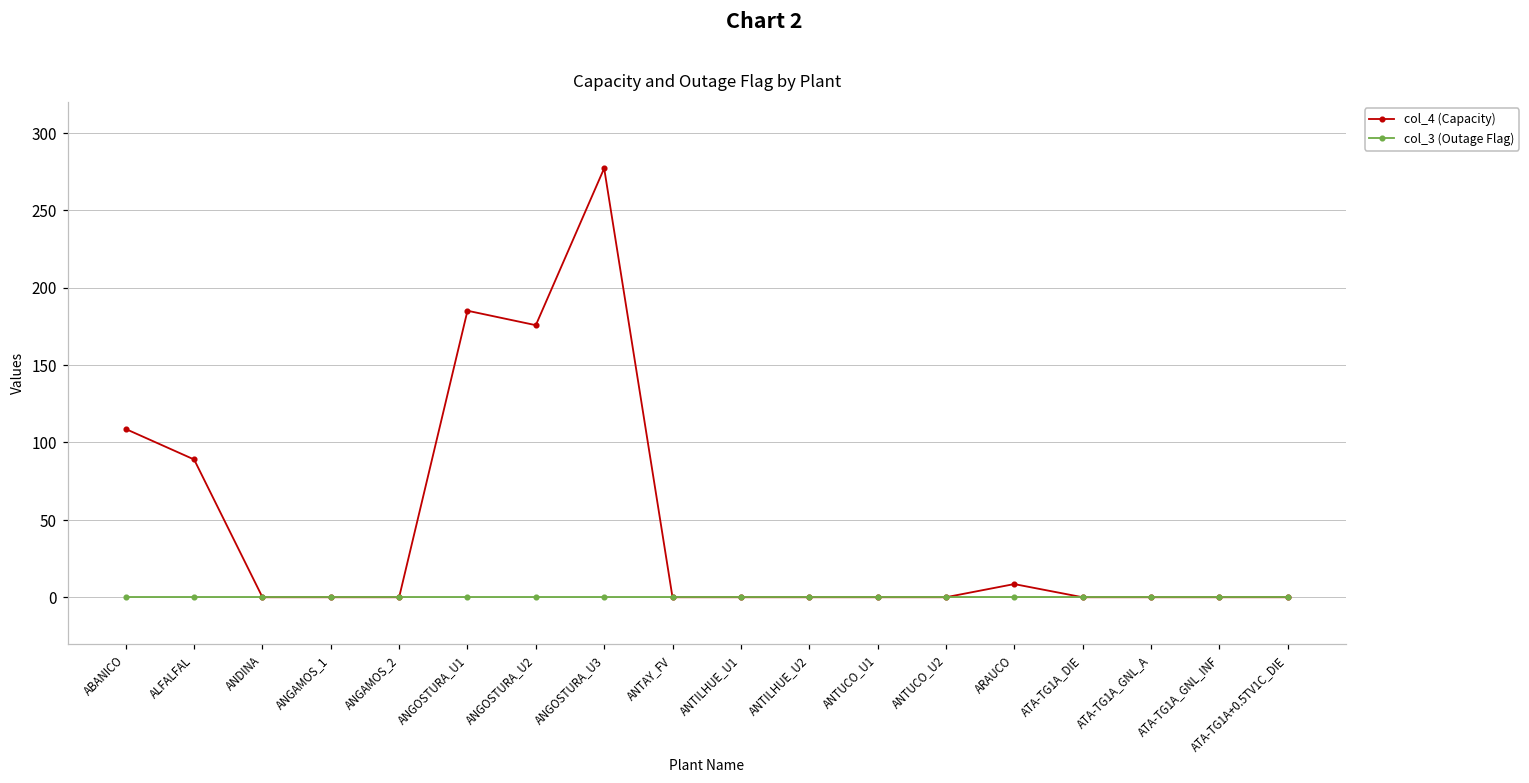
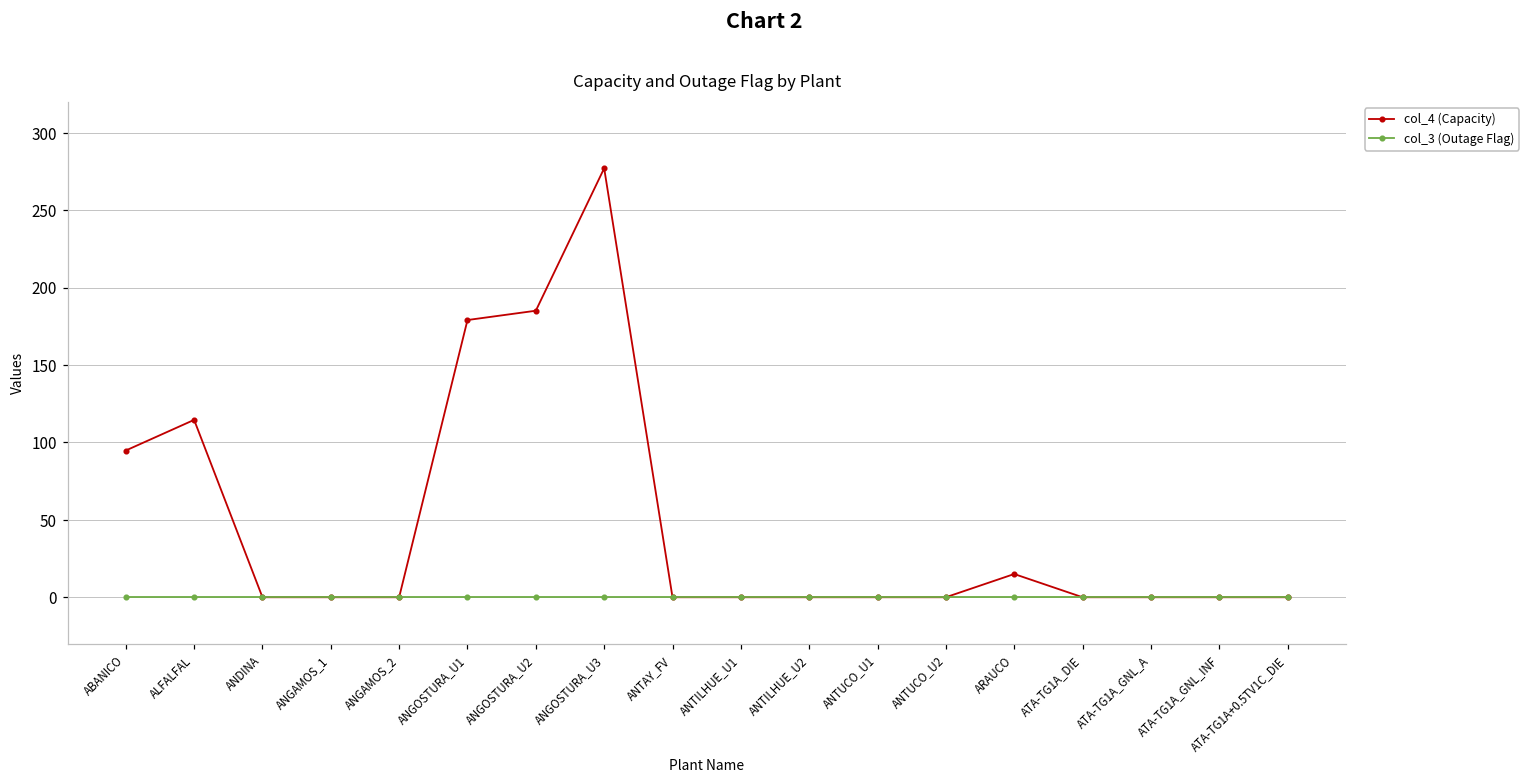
col_4 (Capacity), ABANICO: 109 -> 95
col_4 (Capacity), ALFALFAL: 89 -> 115
col_4 (Capacity), ANGOSTURA_U1: 185 -> 179
col_4 (Capacity), ANGOSTURA_U2: 176 -> 185
col_4 (Capacity), ARAUCO: 9 -> 15
